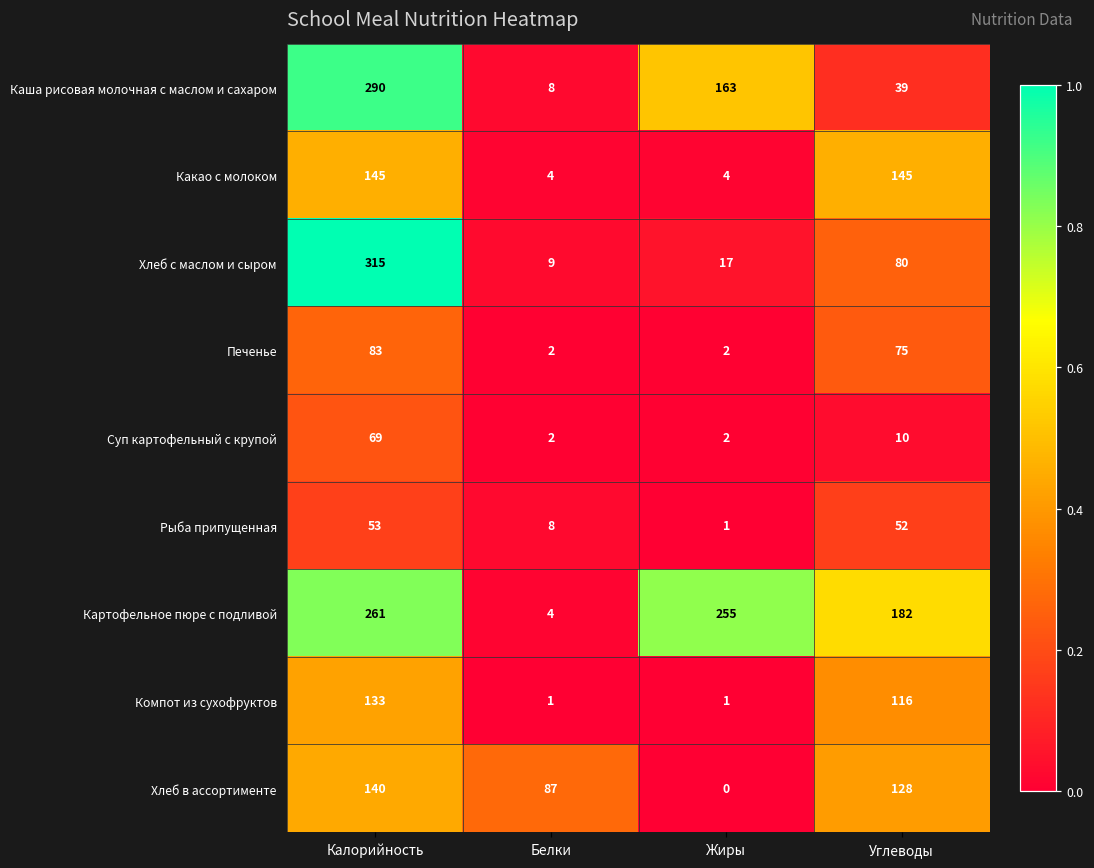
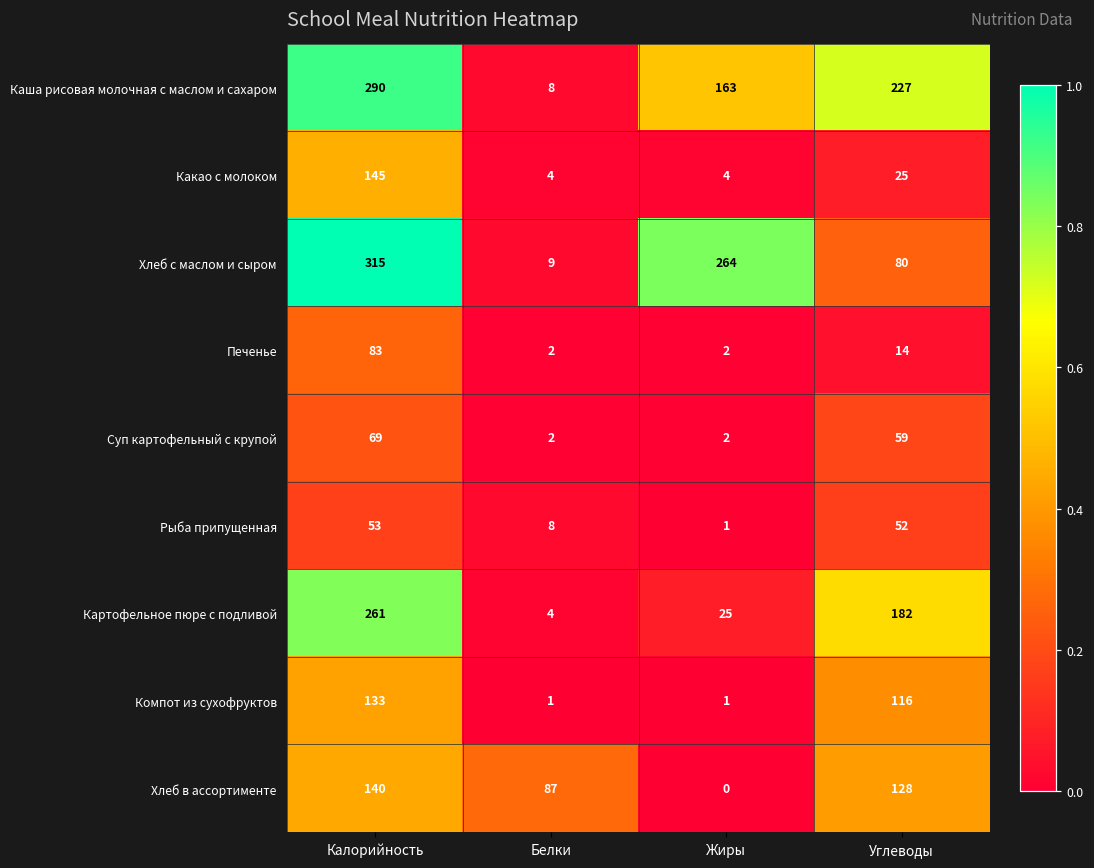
Каша рисовая молочная с маслом и сахаром, Углеводы: 39 -> 227
Какао с молоком, Углеводы: 145 -> 25
Хлеб с маслом и сыром, Жиры: 17 -> 264
Печенье, Углеводы: 75 -> 14
Суп картофельный с крупой, Углеводы: 10 -> 59
Картофельное пюре с подливой, Жиры: 255 -> 25
